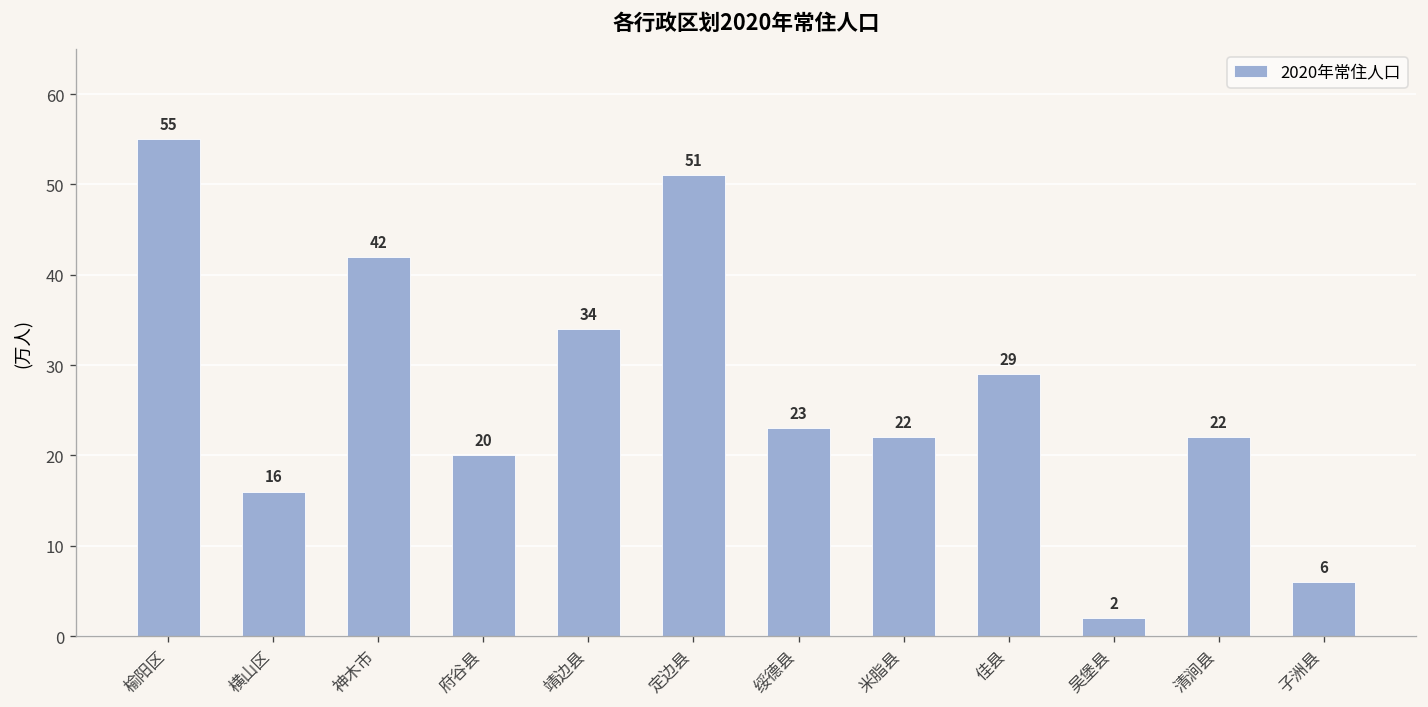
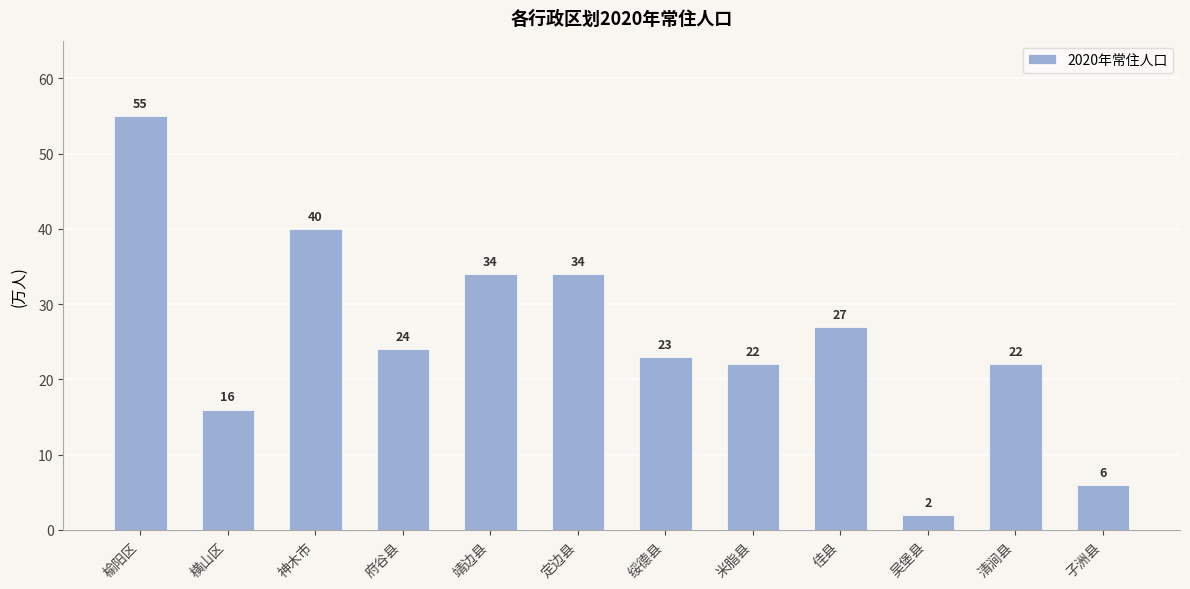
神木市: 42 -> 40
府谷县: 20 -> 24
定边县: 51 -> 34
佳县: 29 -> 27
